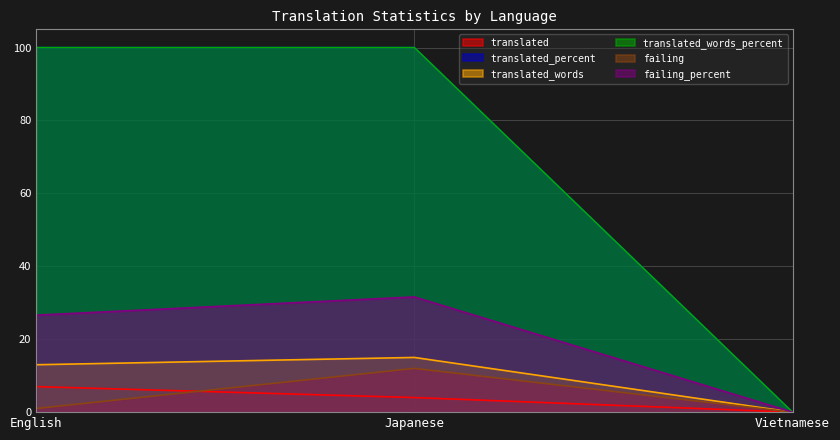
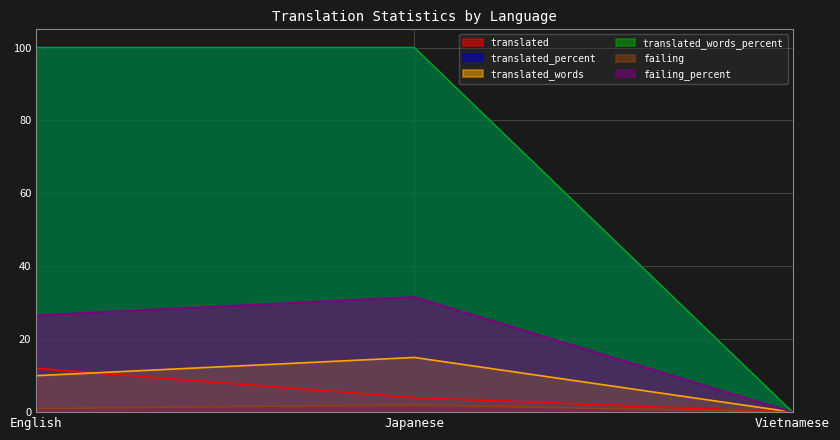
translated, English: 7 -> 12
translated_words, English: 13 -> 10
failing, Japanese: 12 -> 2
